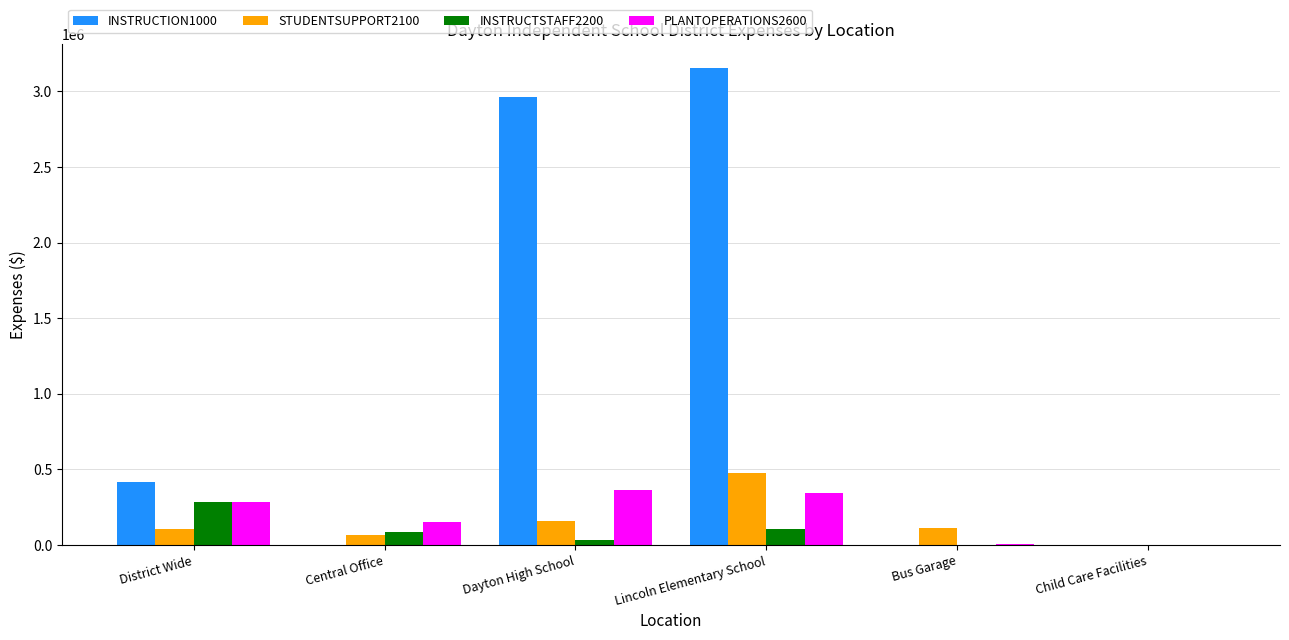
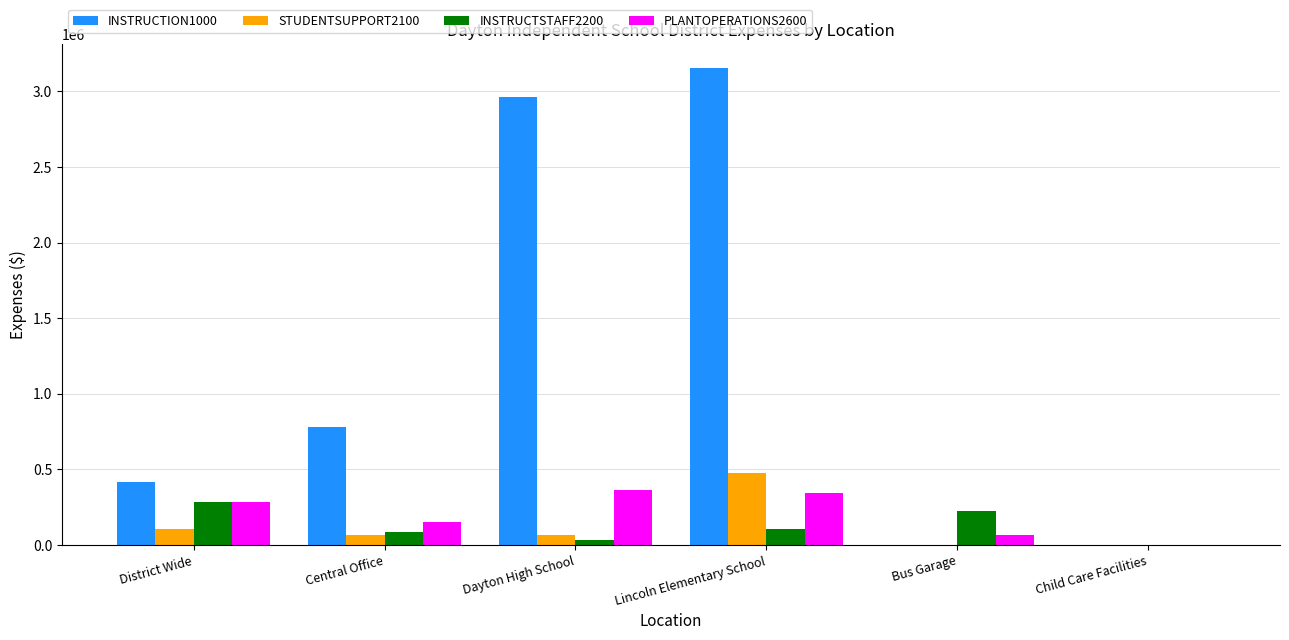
INSTRUCTION1000, Central Office: 0 -> 780000
STUDENTSUPPORT2100, Dayton High School: 160000 -> 60000
STUDENTSUPPORT2100, Bus Garage: 110000 -> 0
INSTRUCTSTAFF2200, Bus Garage: 0 -> 230000
PLANTOPERATIONS2600, Bus Garage: 0 -> 70000
